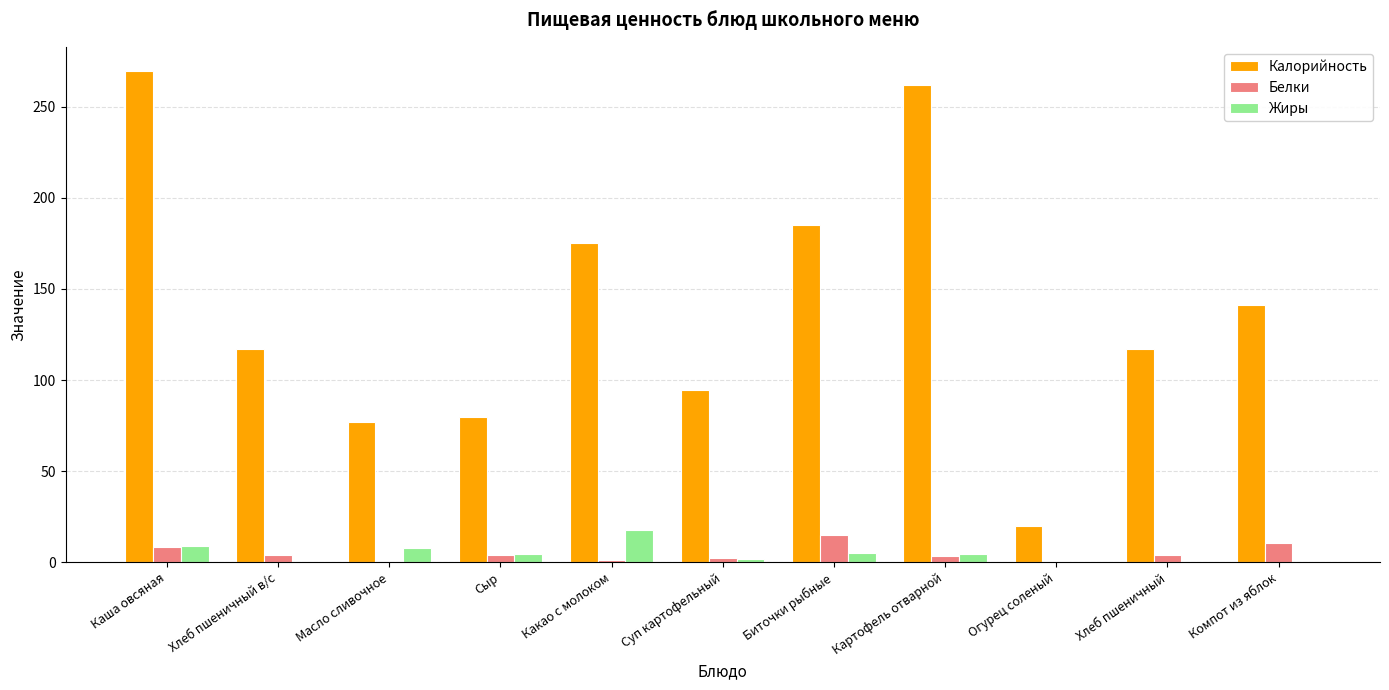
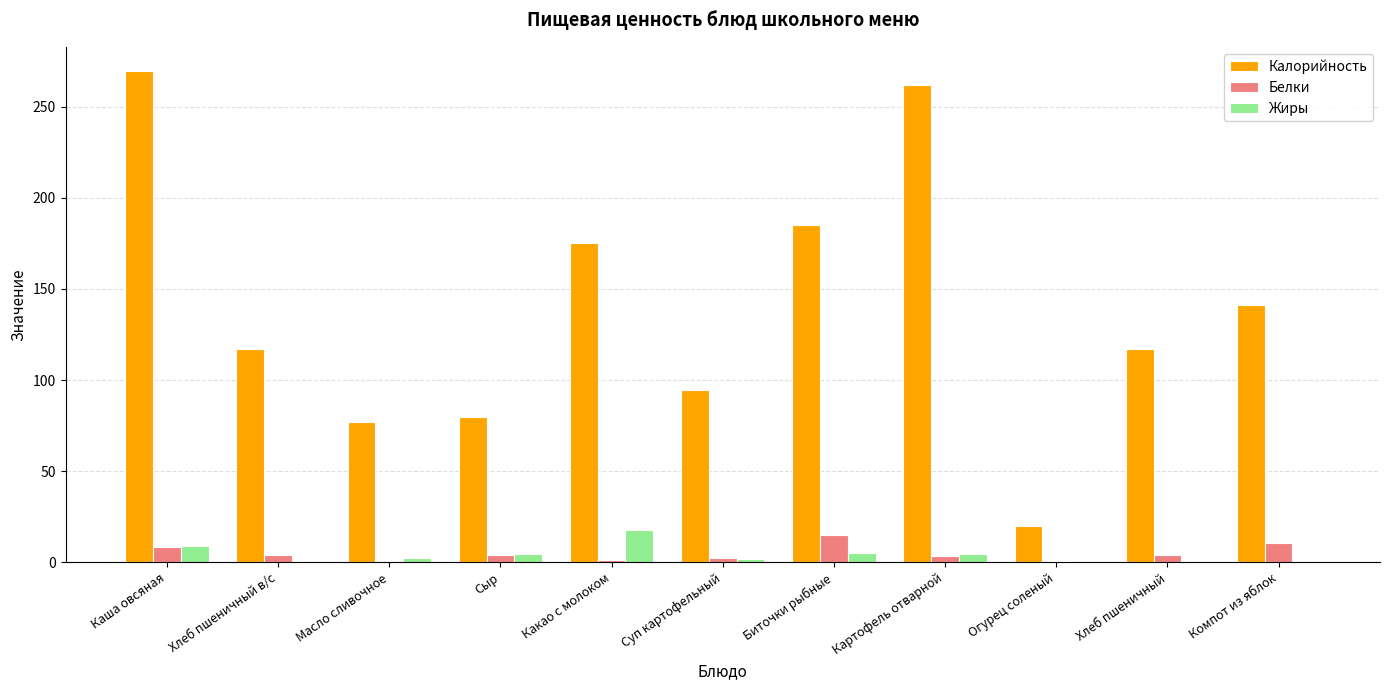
Жиры, Масло сливочное: 8 -> 2
